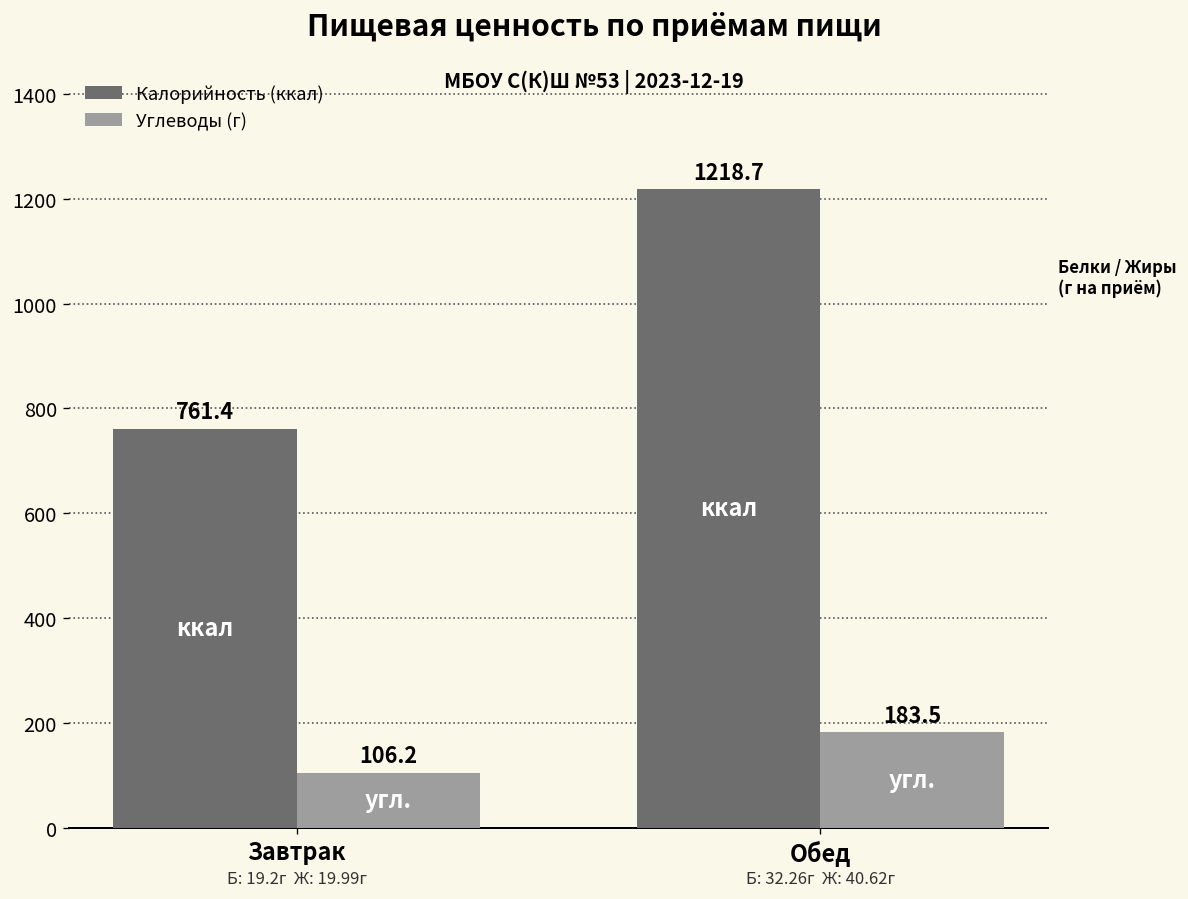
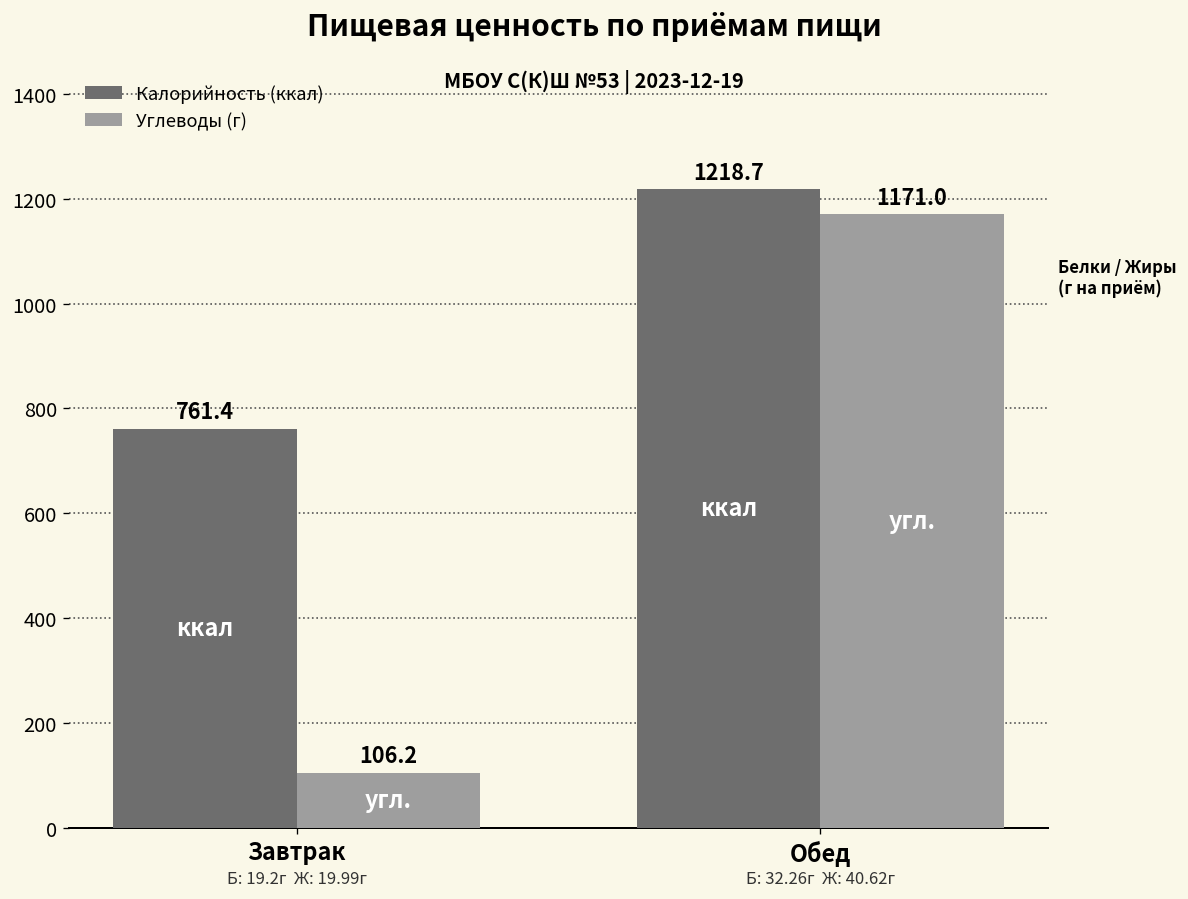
Углеводы (г), Обед: 183.5 -> 1171.0
